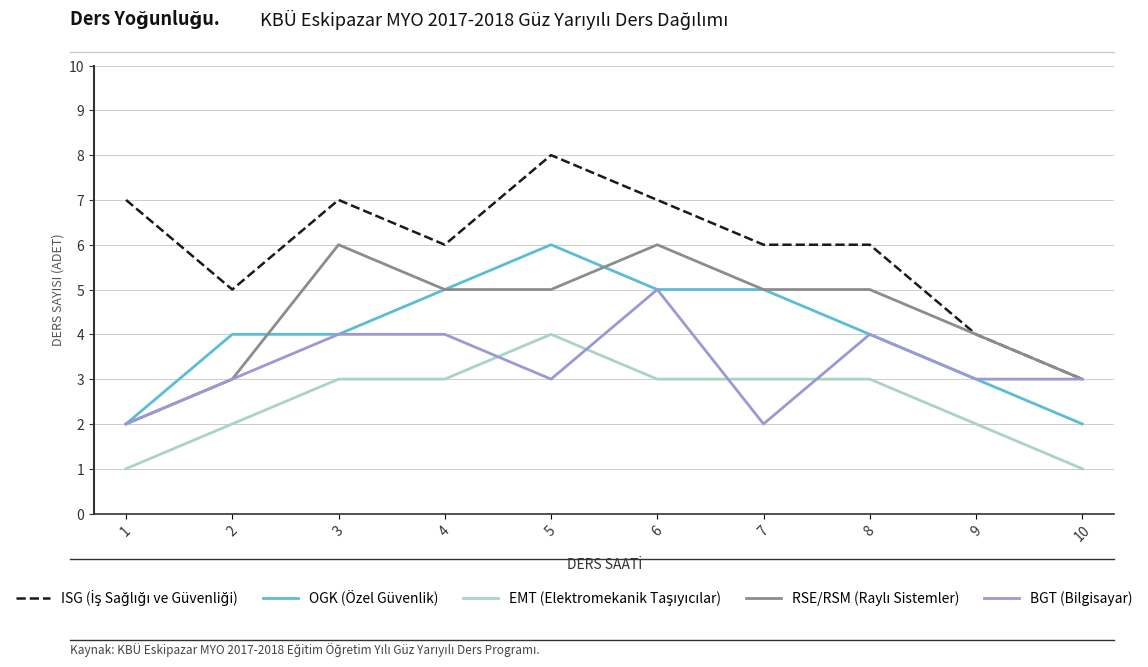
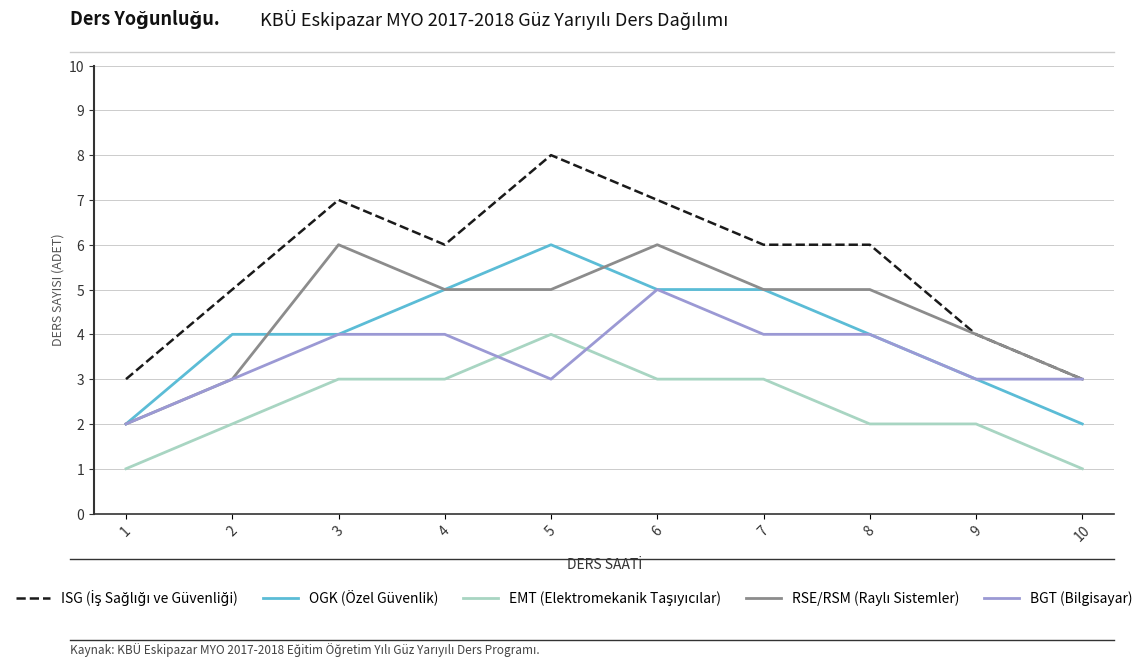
ISG (İş Sağlığı ve Güvenliği), 1: 7 -> 3
BGT (Bilgisayar), 7: 2 -> 4
EMT (Elektromekanik Taşıyıcılar), 8: 3 -> 2
